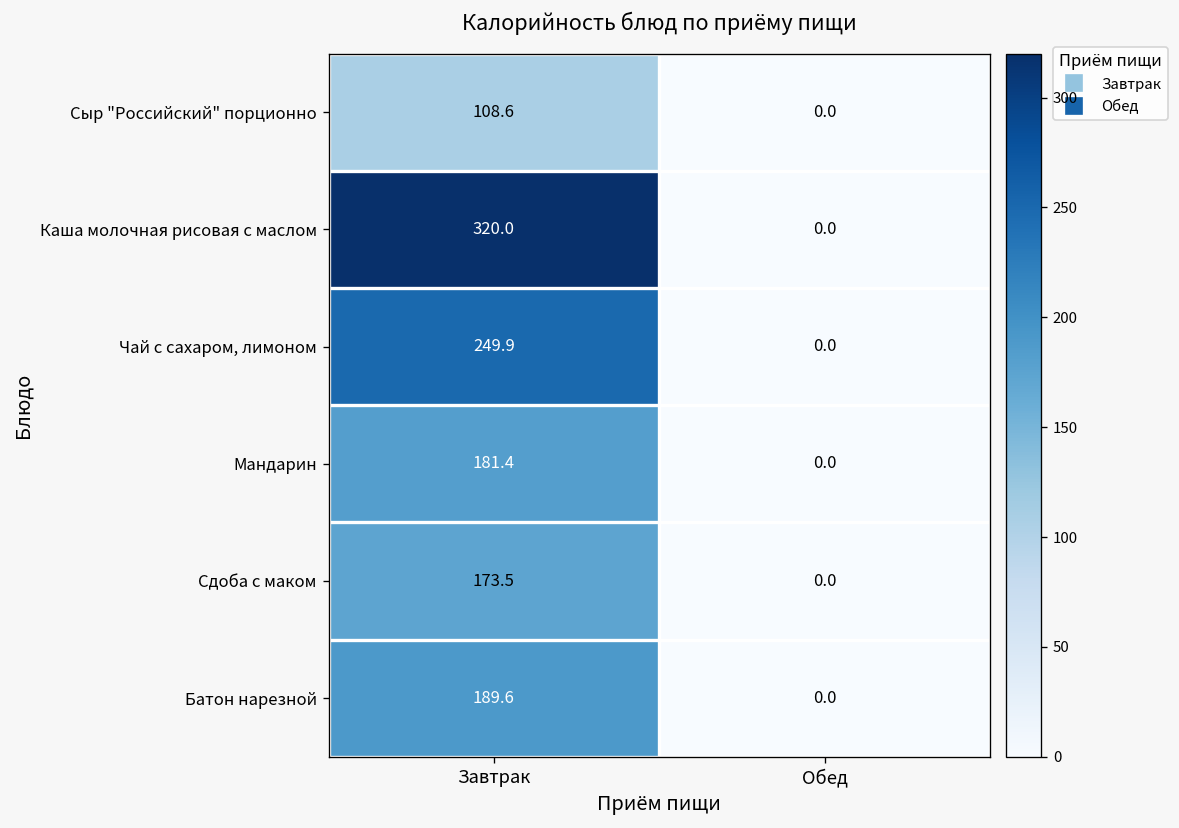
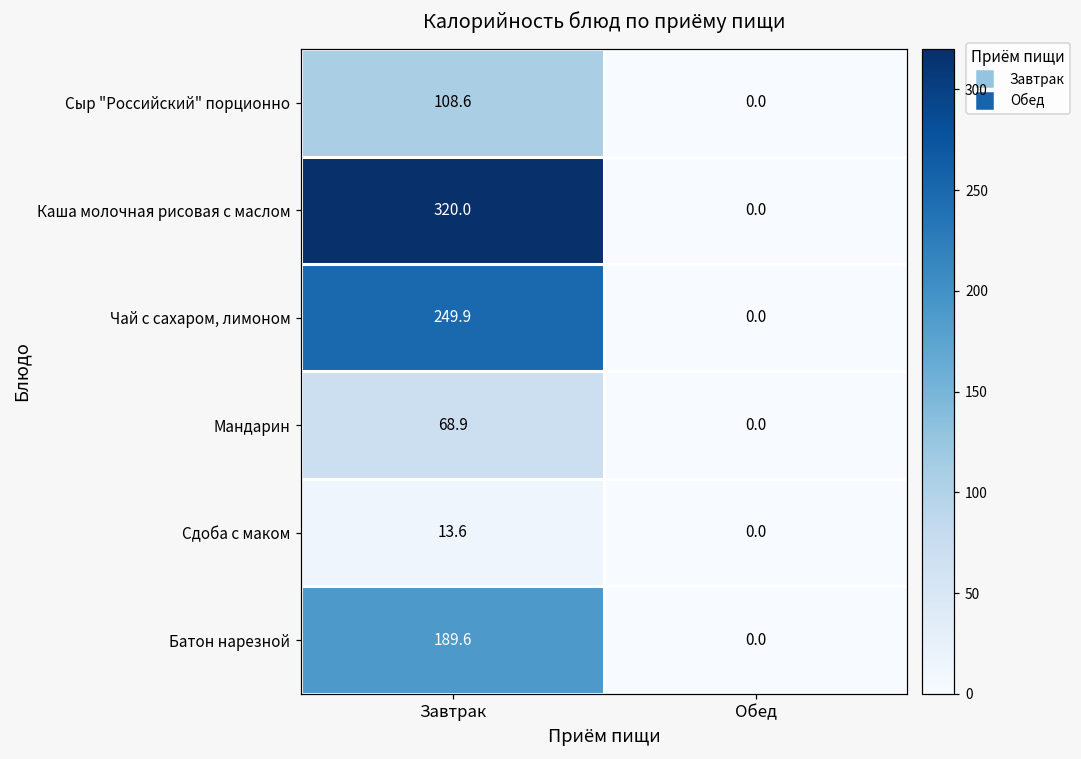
Мандарин, Завтрак: 181.4 -> 68.9
Сдоба с маком, Завтрак: 173.5 -> 13.6
